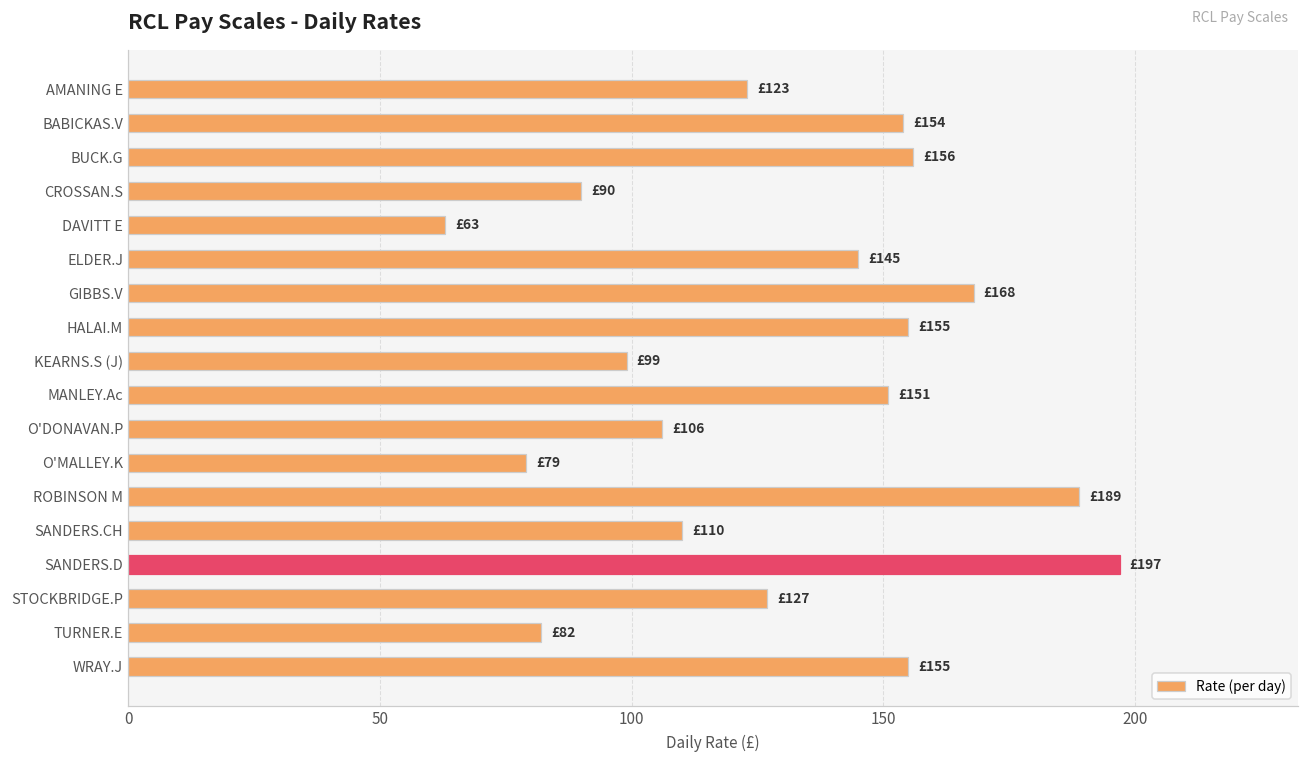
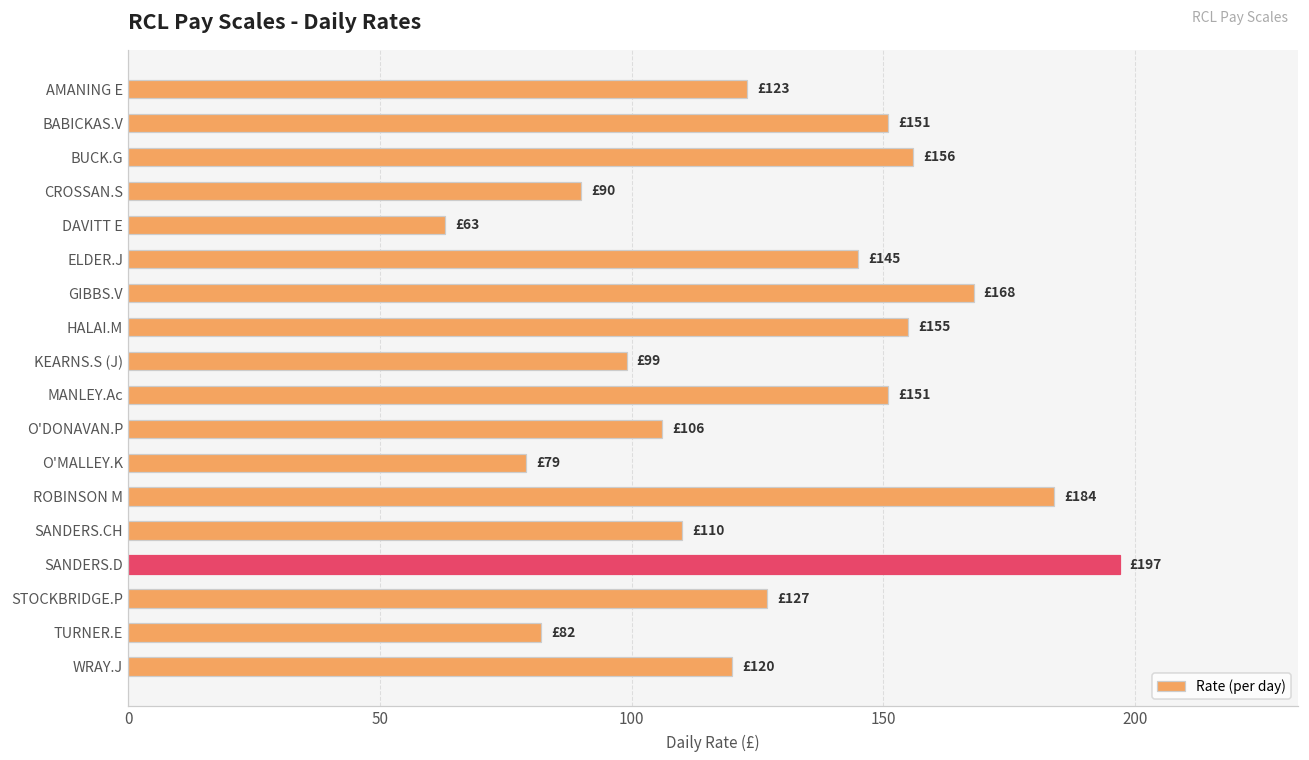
BABICKAS.V: £154 -> £151
ROBINSON M: £189 -> £184
WRAY.J: £155 -> £120
